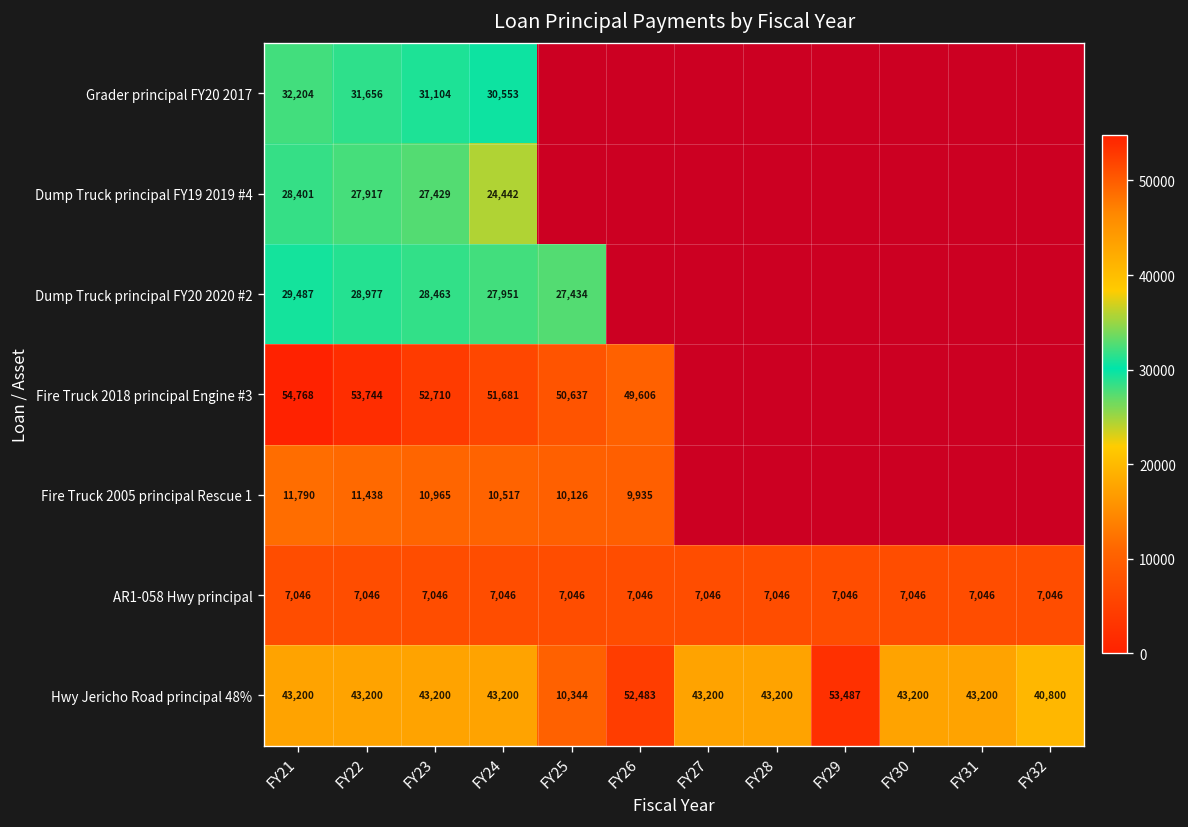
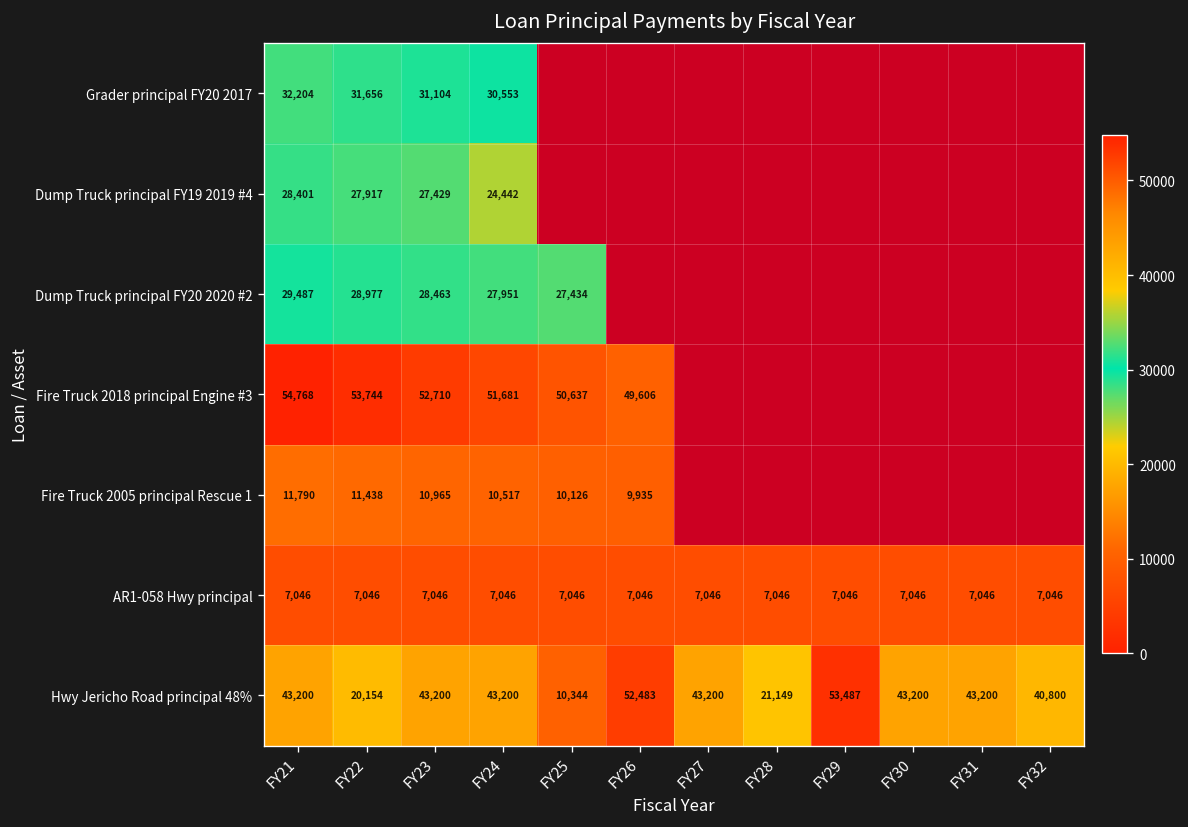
Hwy Jericho Road principal 48%, FY22: 43,200 -> 20,154
Hwy Jericho Road principal 48%, FY28: 43,200 -> 21,149
